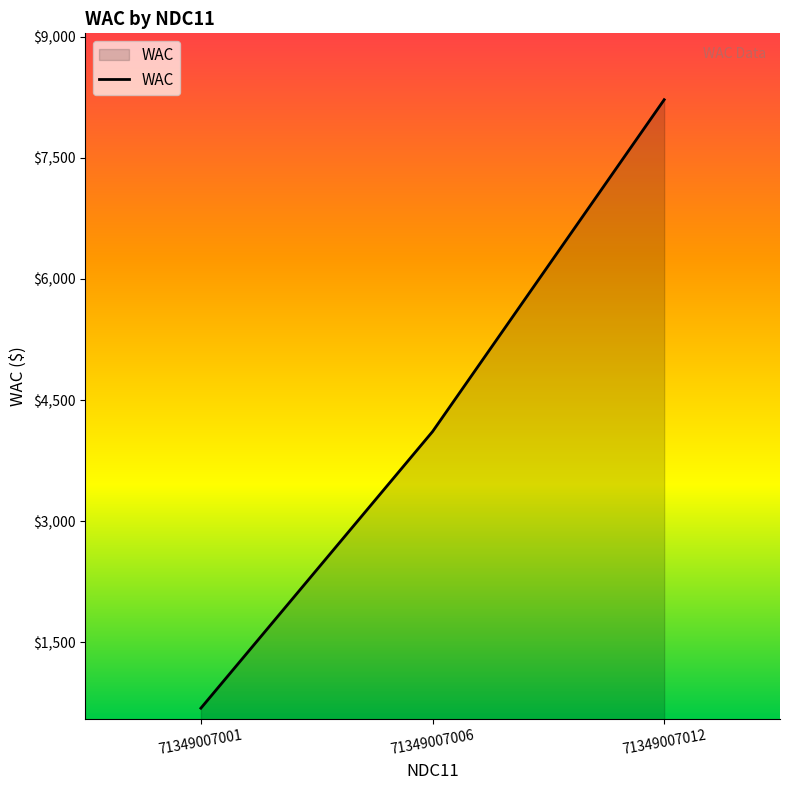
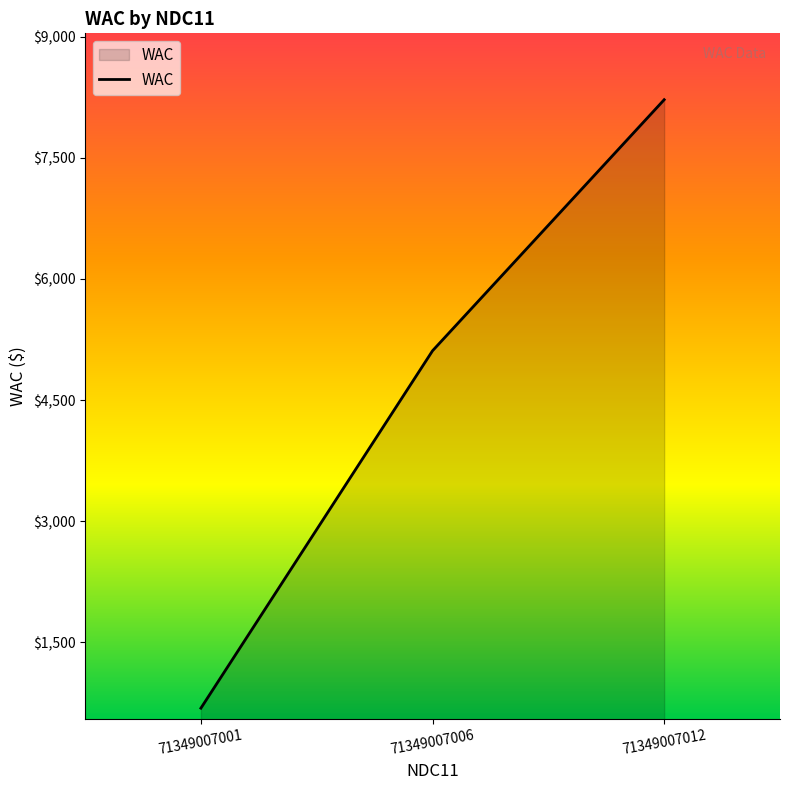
71349007006: $4,100 -> $5,100
